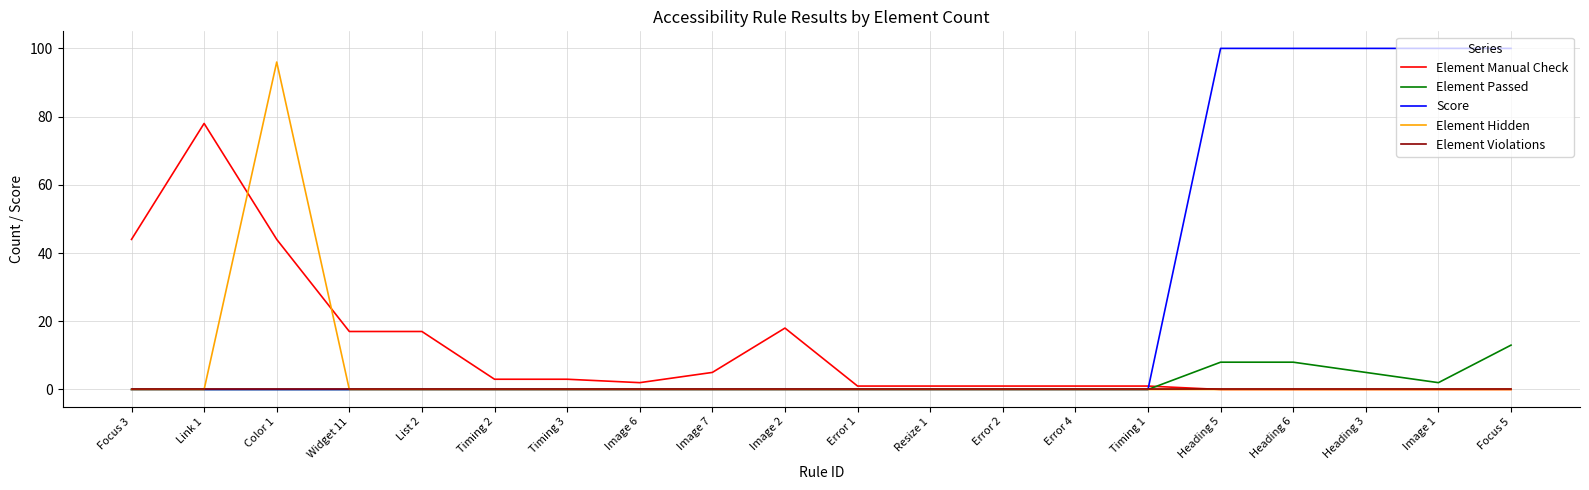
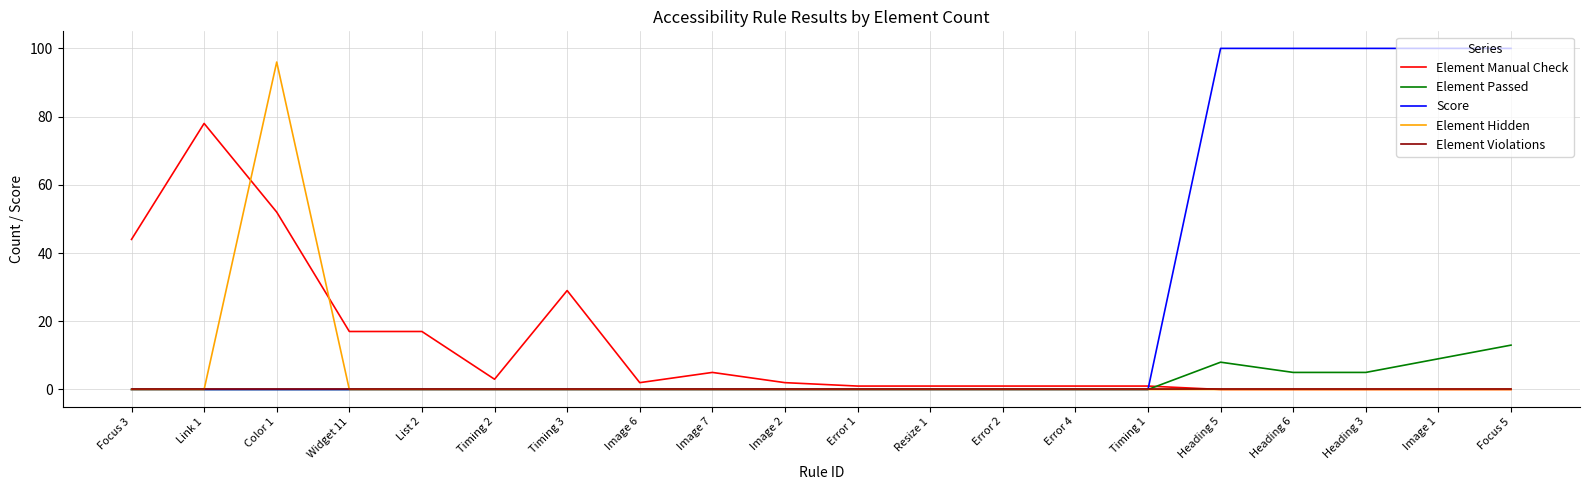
Element Manual Check, Color 1: 44 -> 52
Element Manual Check, Timing 3: 3 -> 29
Element Manual Check, Image 2: 18 -> 2
Element Passed, Heading 6: 8 -> 5
Element Passed, Image 1: 2 -> 9
